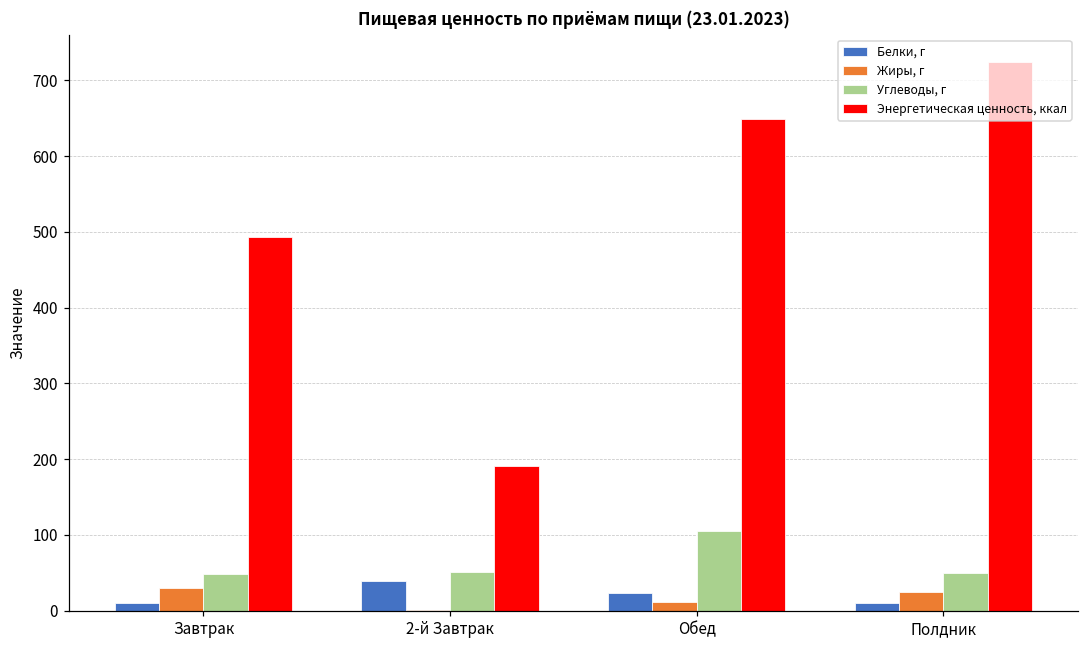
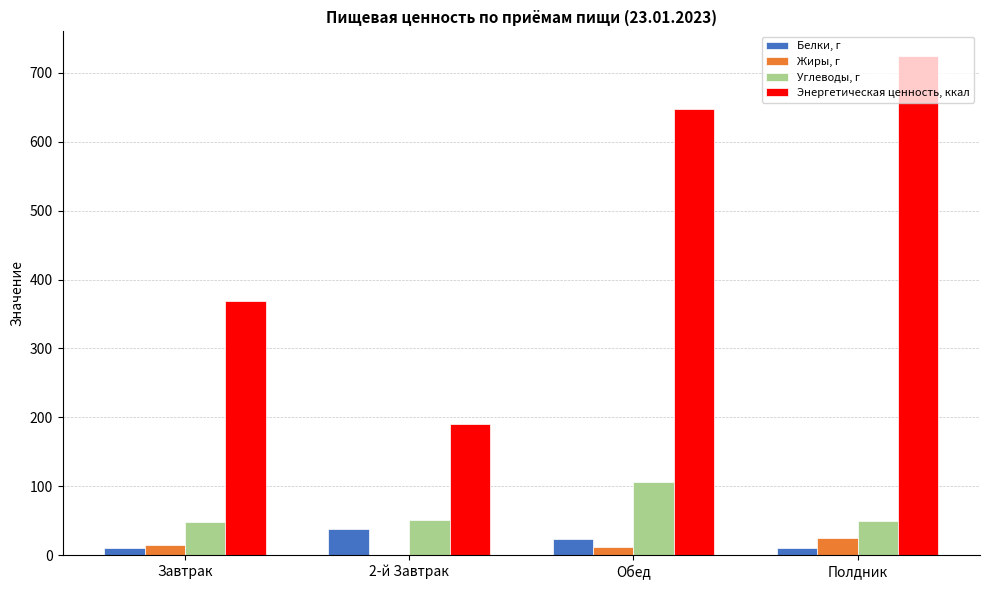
Жиры, г, Завтрак: 30 -> 10
Энергетическая ценность, ккал, Завтрак: 490 -> 370
